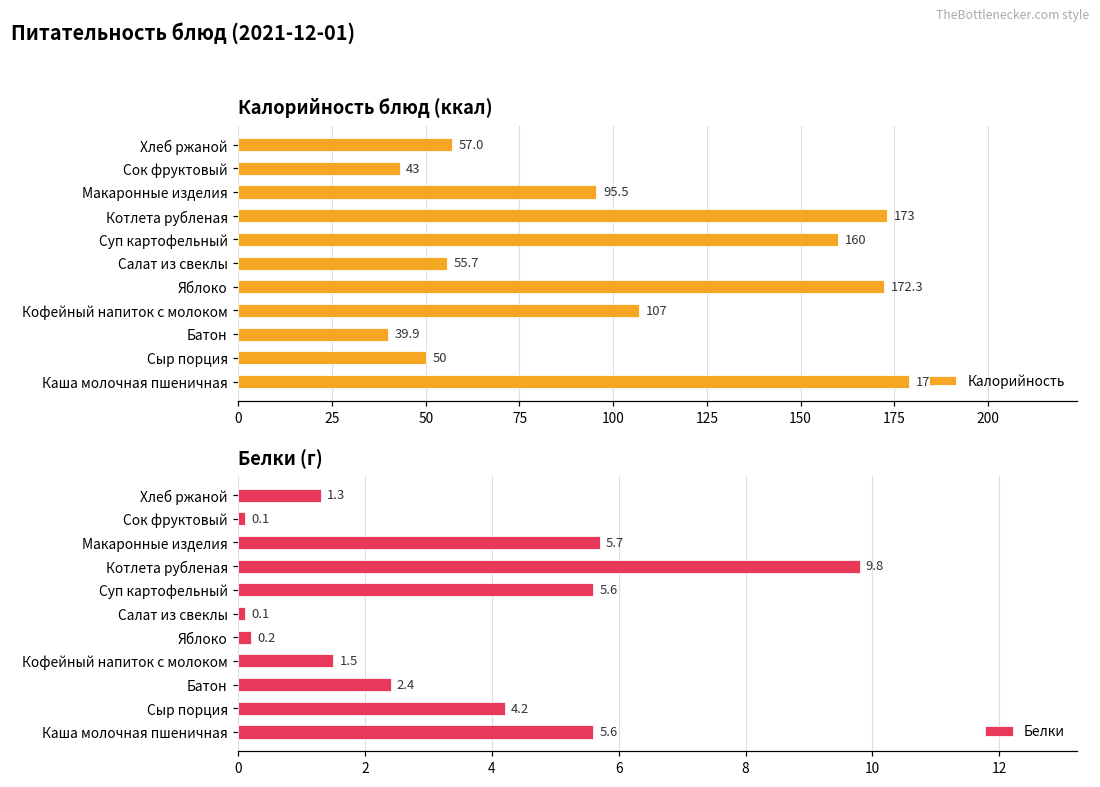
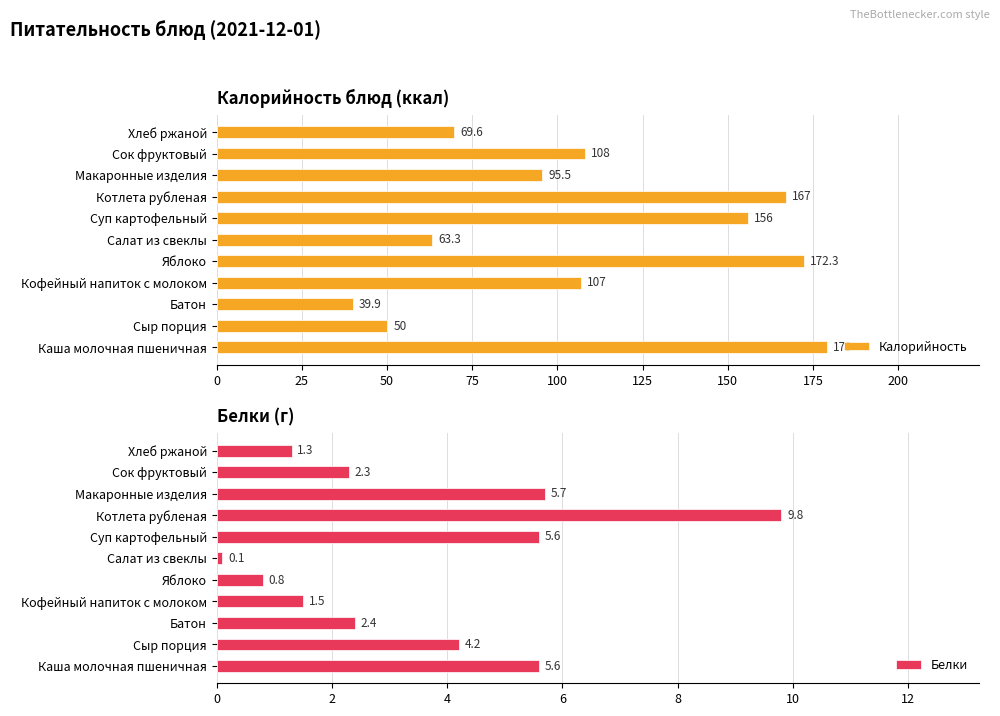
Калорийность блюд (ккал), Хлеб ржаной: 57.0 -> 69.6
Калорийность блюд (ккал), Сок фруктовый: 43 -> 108
Калорийность блюд (ккал), Котлета рубленая: 173 -> 167
Калорийность блюд (ккал), Суп картофельный: 160 -> 156
Калорийность блюд (ккал), Салат из свеклы: 55.7 -> 63.3
Белки (г), Сок фруктовый: 0.1 -> 2.3
Белки (г), Яблоко: 0.2 -> 0.8
